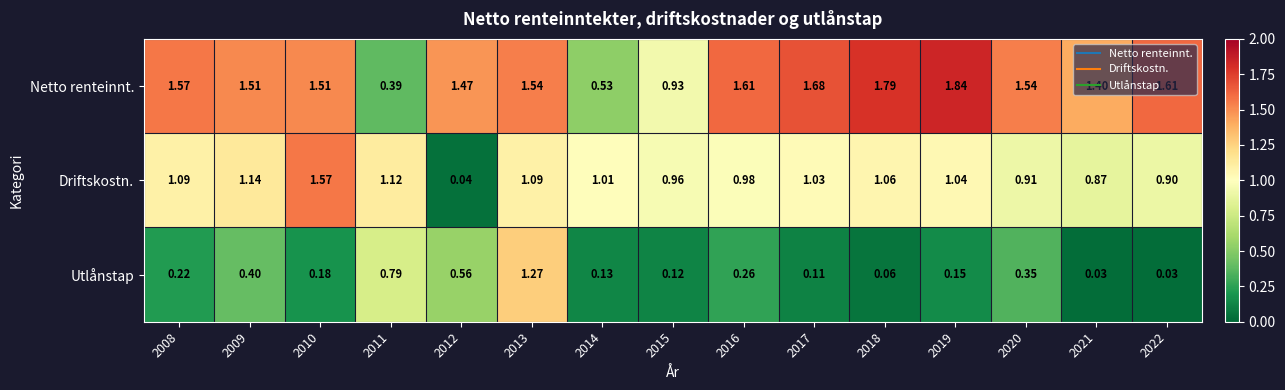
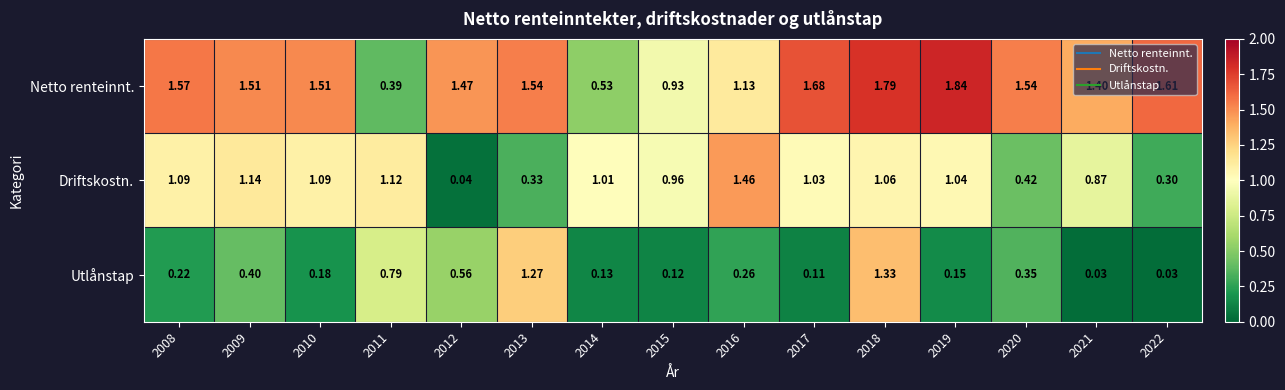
Netto renteinnt., 2016: 1.61 -> 1.13
Driftskostn., 2010: 1.57 -> 1.09
Driftskostn., 2013: 1.09 -> 0.33
Driftskostn., 2016: 0.98 -> 1.46
Driftskostn., 2020: 0.91 -> 0.42
Driftskostn., 2022: 0.90 -> 0.30
Utlånstap, 2018: 0.06 -> 1.33
